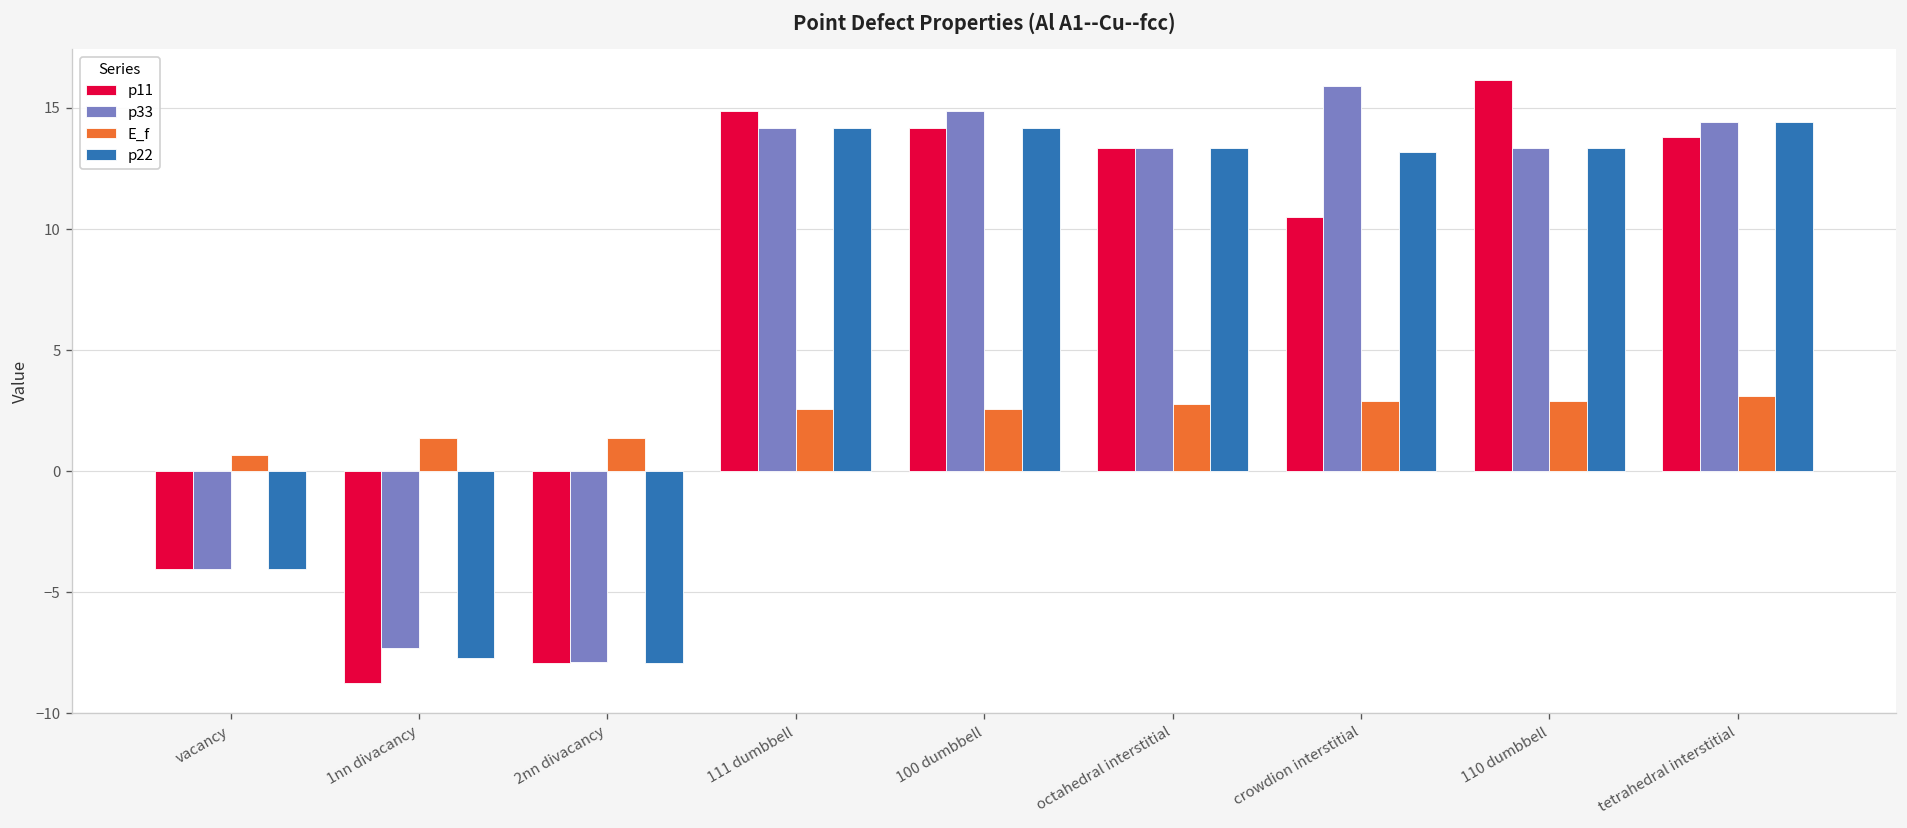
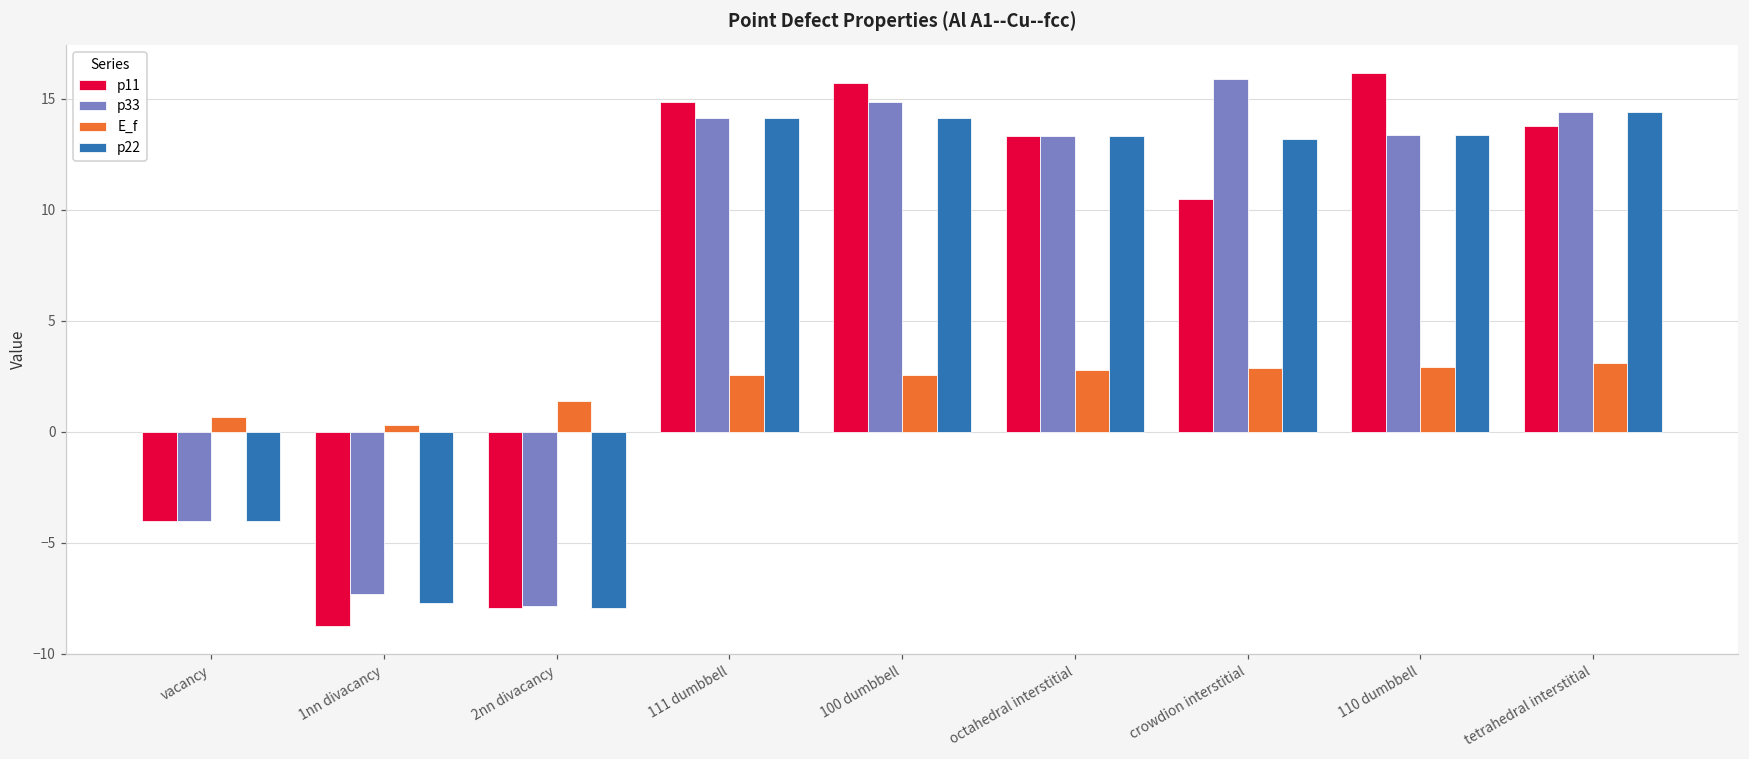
E_f, 1nn divacancy: 1.4 -> 0.3
p11, 100 dumbbell: 14.2 -> 15.7
